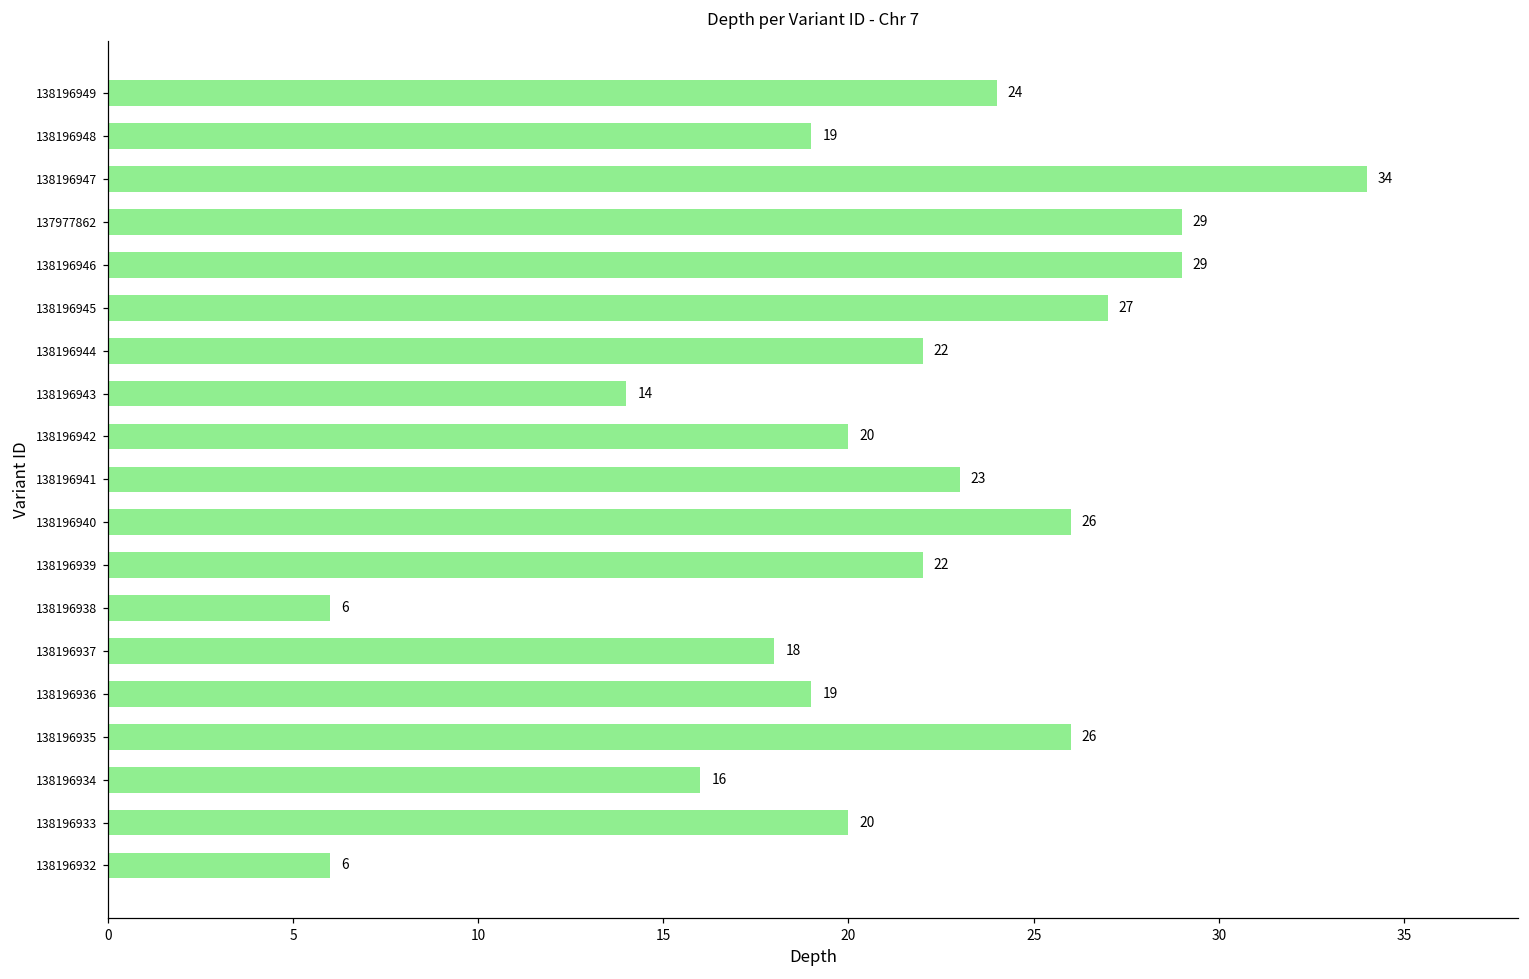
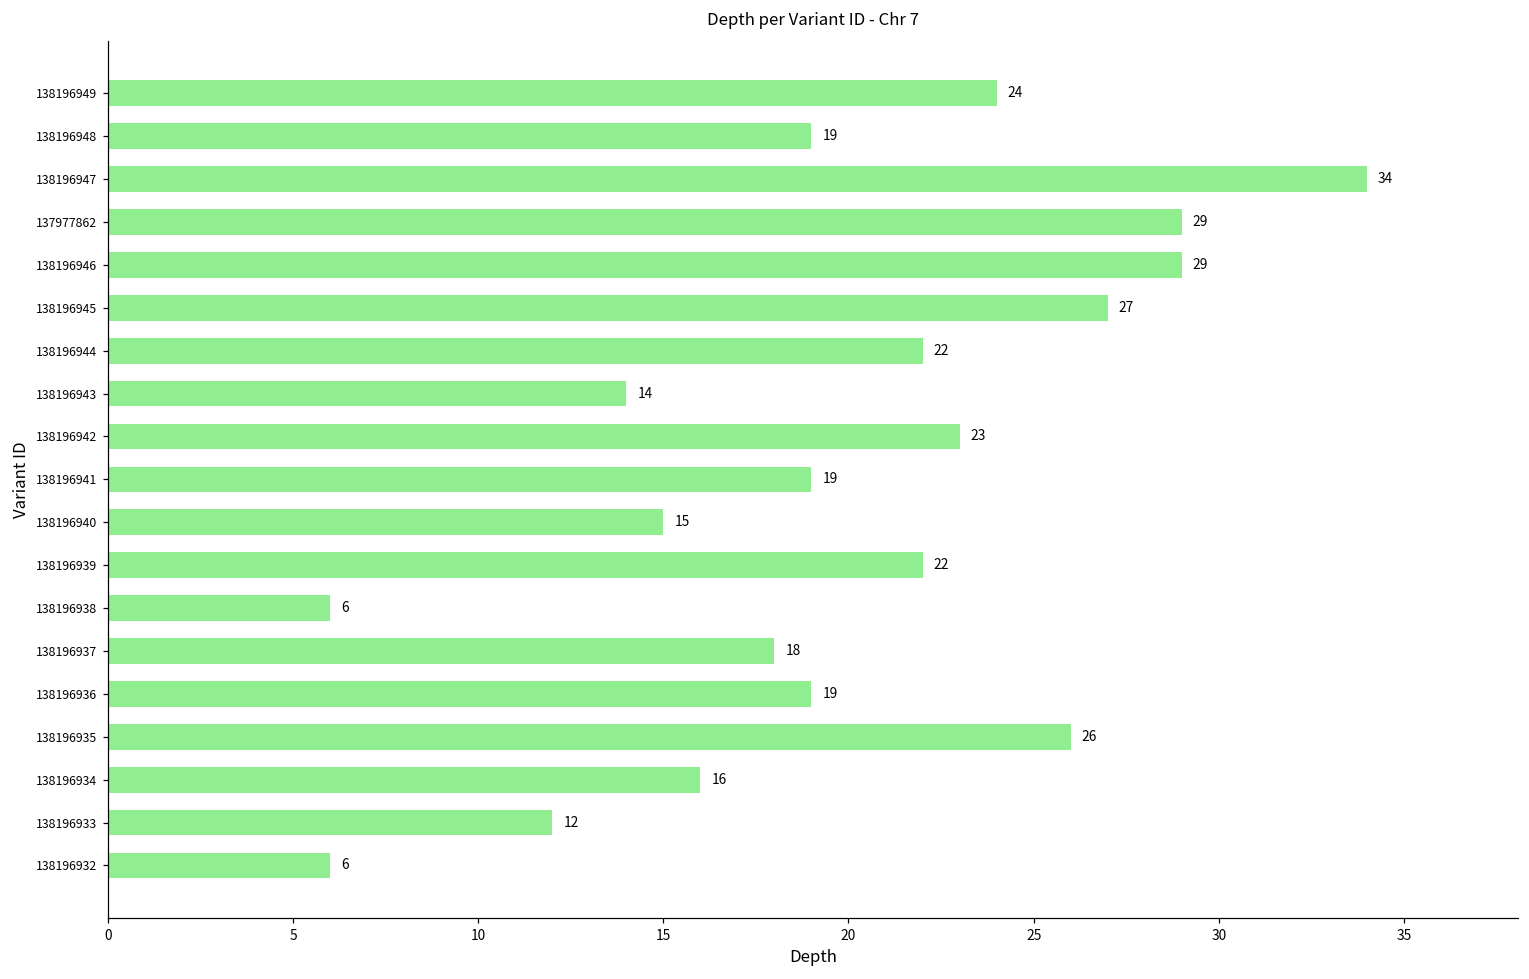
138196942: 20 -> 23
138196941: 23 -> 19
138196940: 26 -> 15
138196933: 20 -> 12
